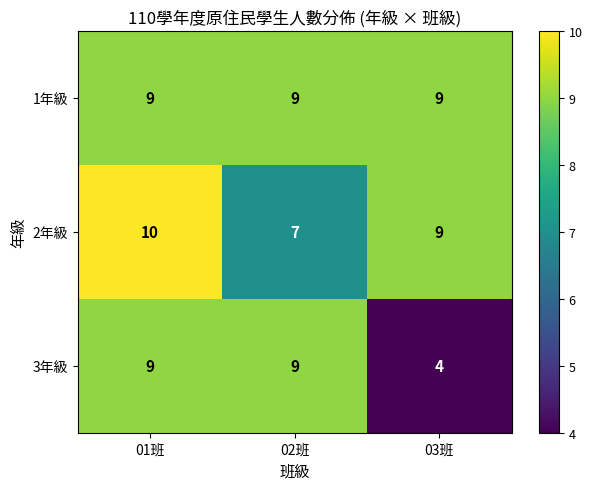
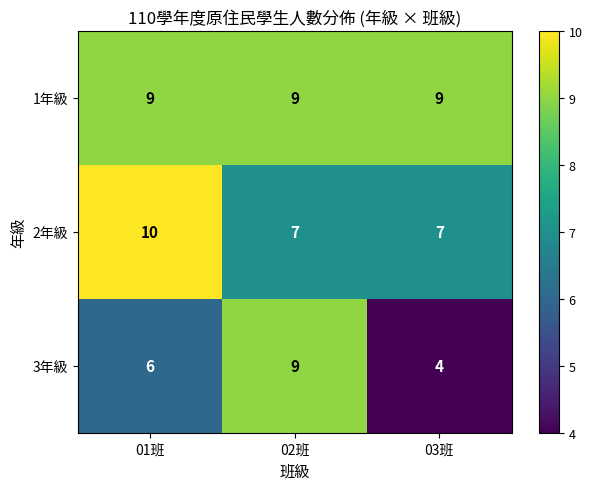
2年級, 03班: 9 -> 7
3年級, 01班: 9 -> 6
